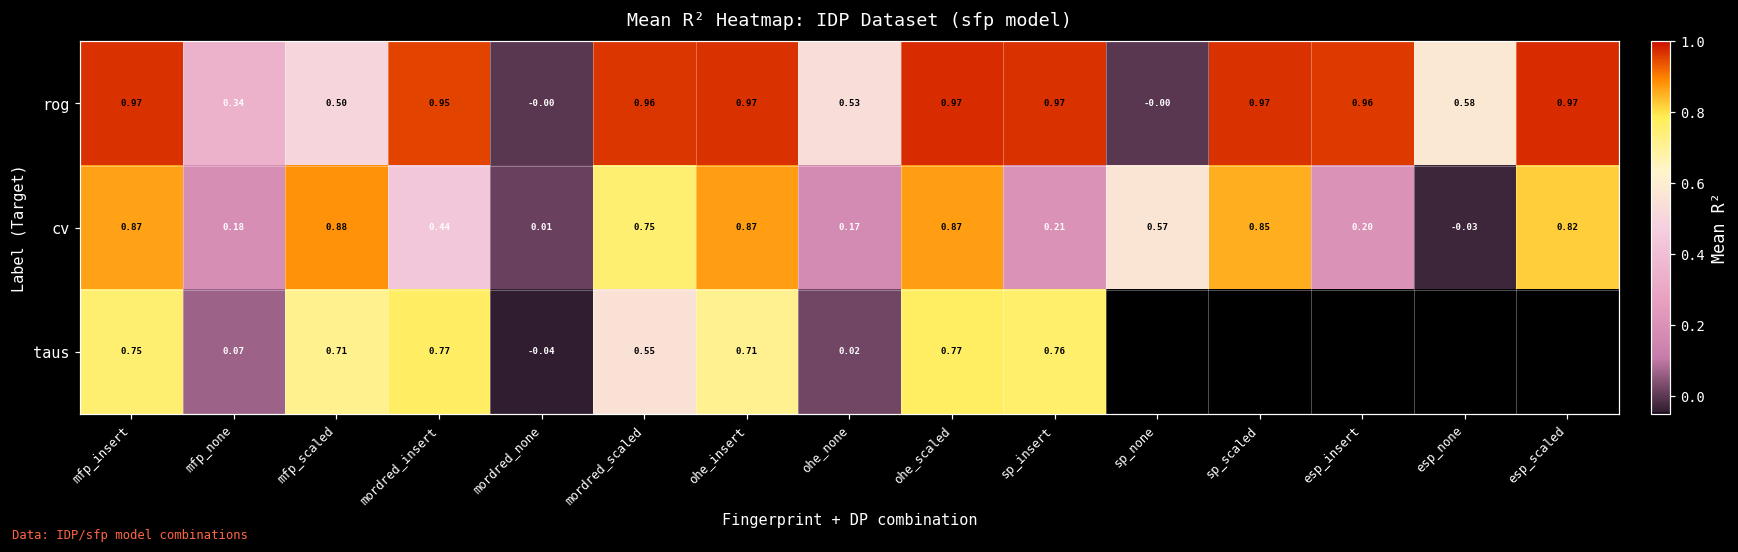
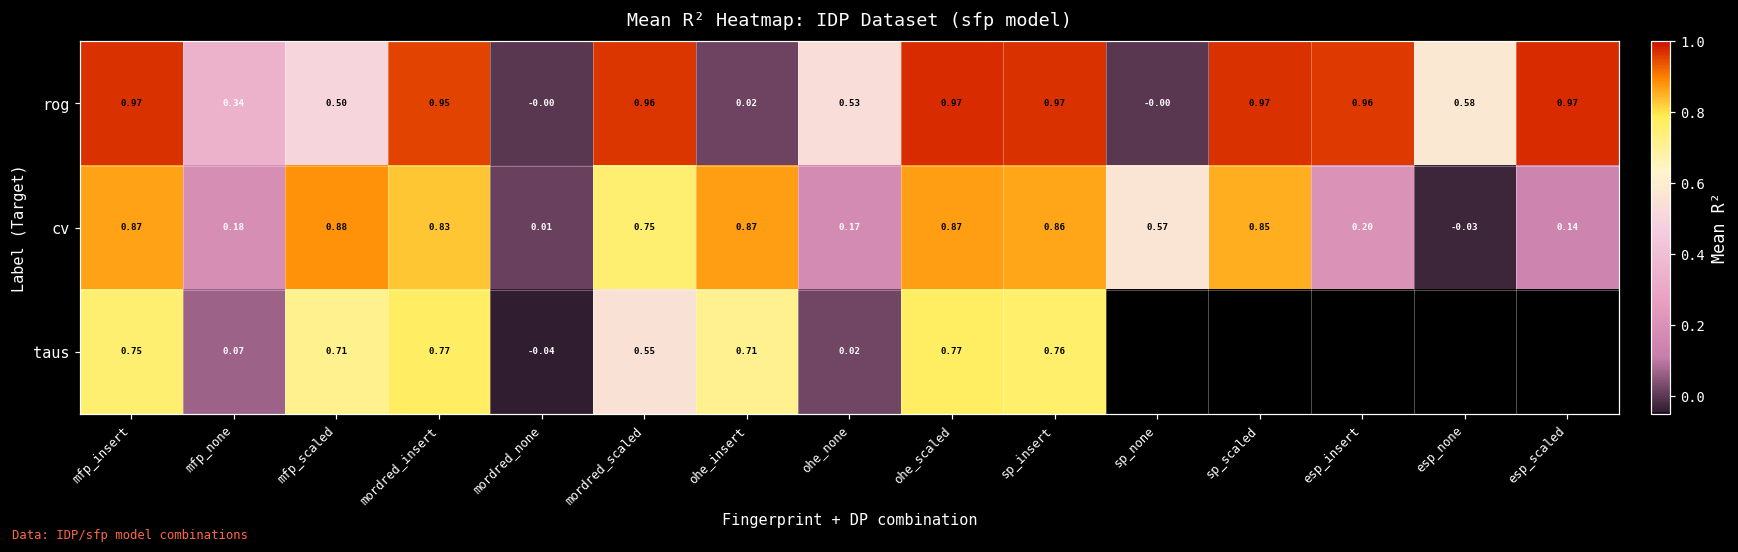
rog, ohe_insert: 0.97 -> 0.02
cv, mordred_insert: 0.44 -> 0.83
cv, sp_insert: 0.21 -> 0.86
cv, esp_scaled: 0.82 -> 0.14
